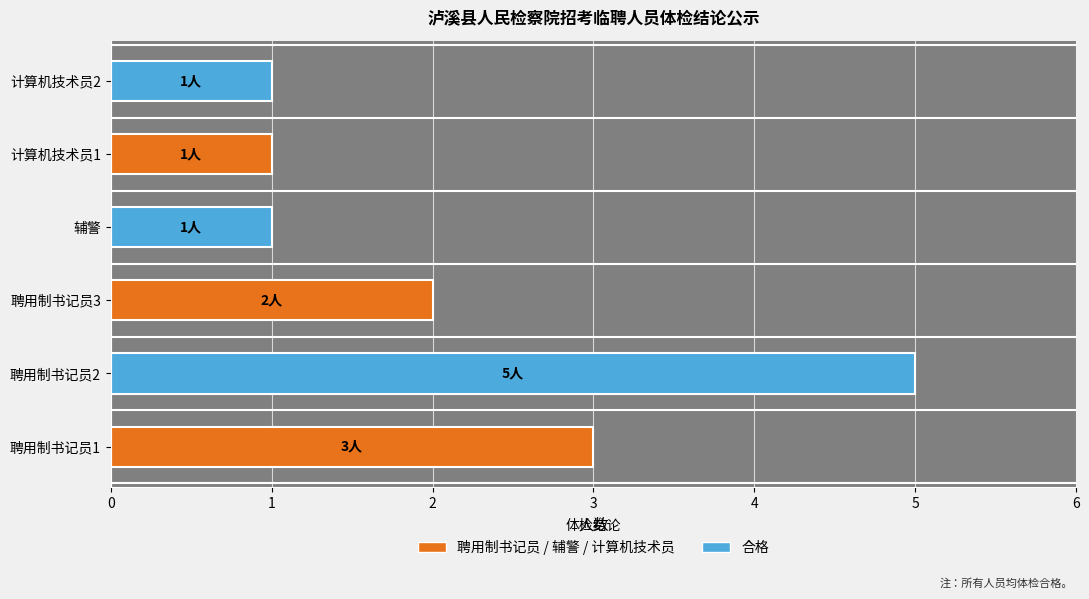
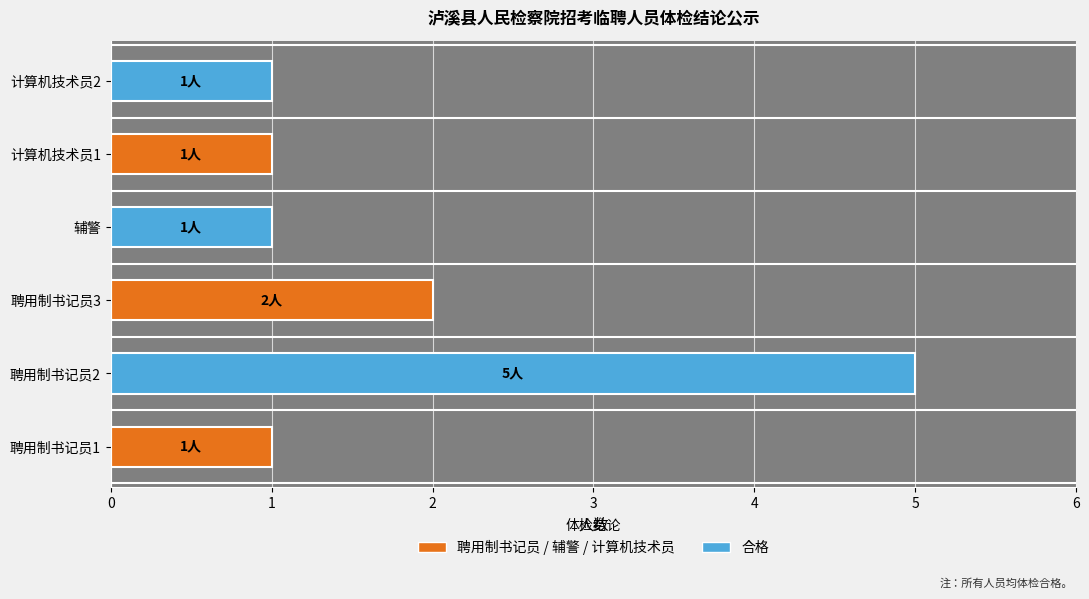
聘用制书记员1: 3人 -> 1人
